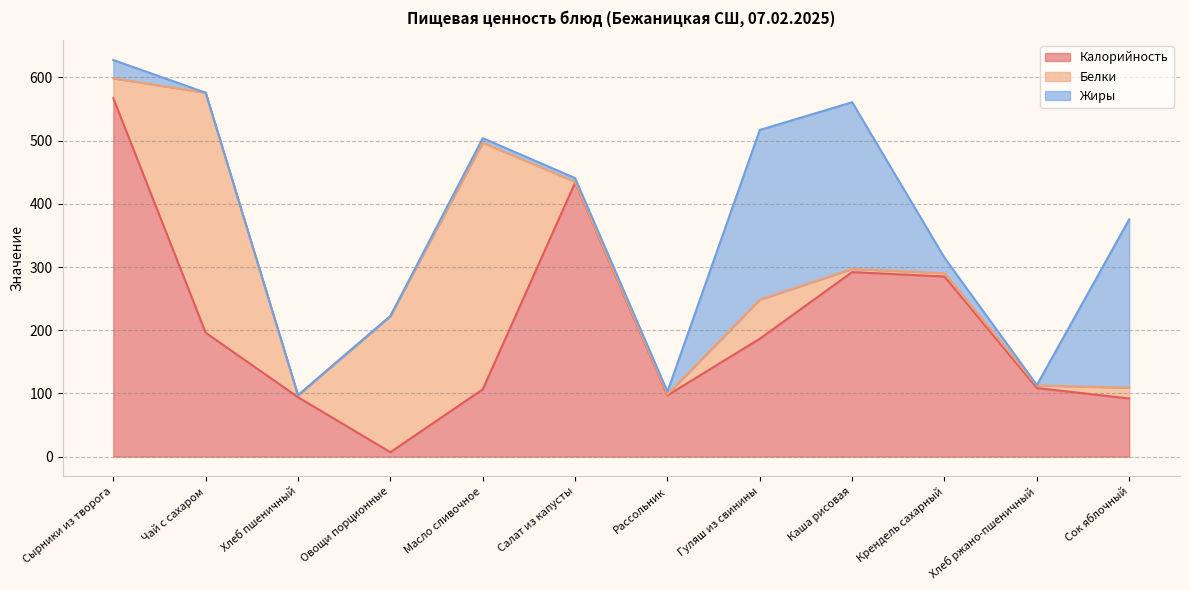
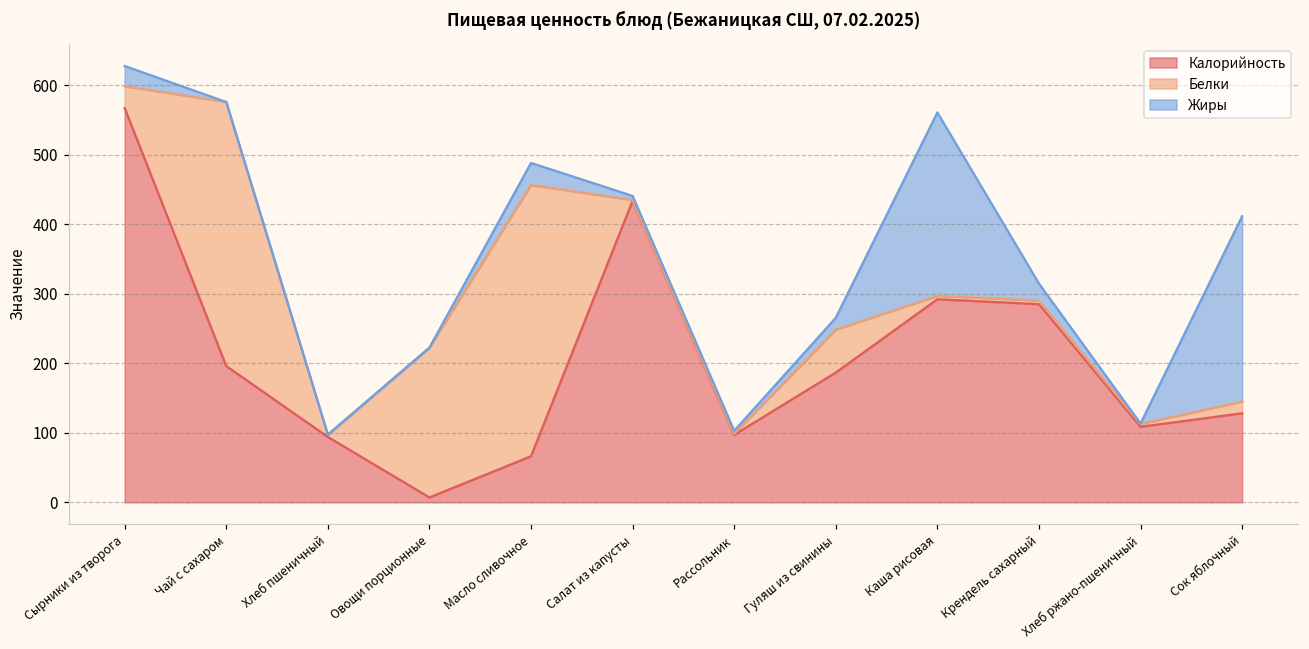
Калорийность, Масло сливочное: 110 -> 70
Жиры, Масло сливочное: 10 -> 30
Жиры, Гуляш из свинины: 270 -> 20
Калорийность, Сок яблочный: 90 -> 130
